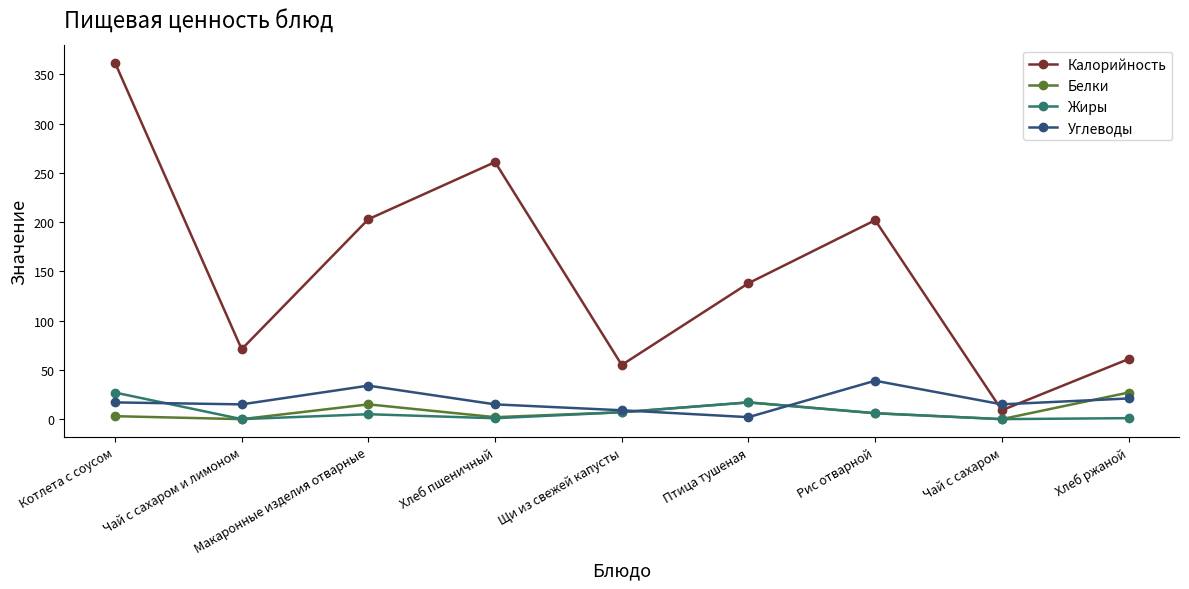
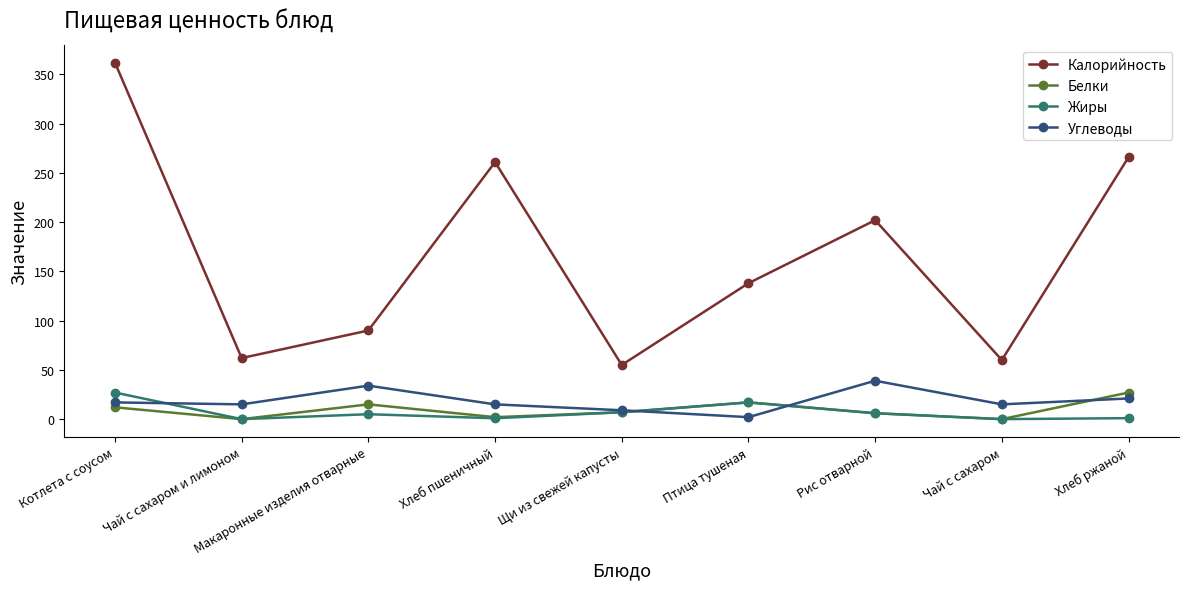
Белки, Котлета с соусом: 0 -> 10
Калорийность, Чай с сахаром и лимоном: 70 -> 60
Калорийность, Макаронные изделия отварные: 200 -> 90
Калорийность, Чай с сахаром: 10 -> 60
Калорийность, Хлеб ржаной: 60 -> 270
